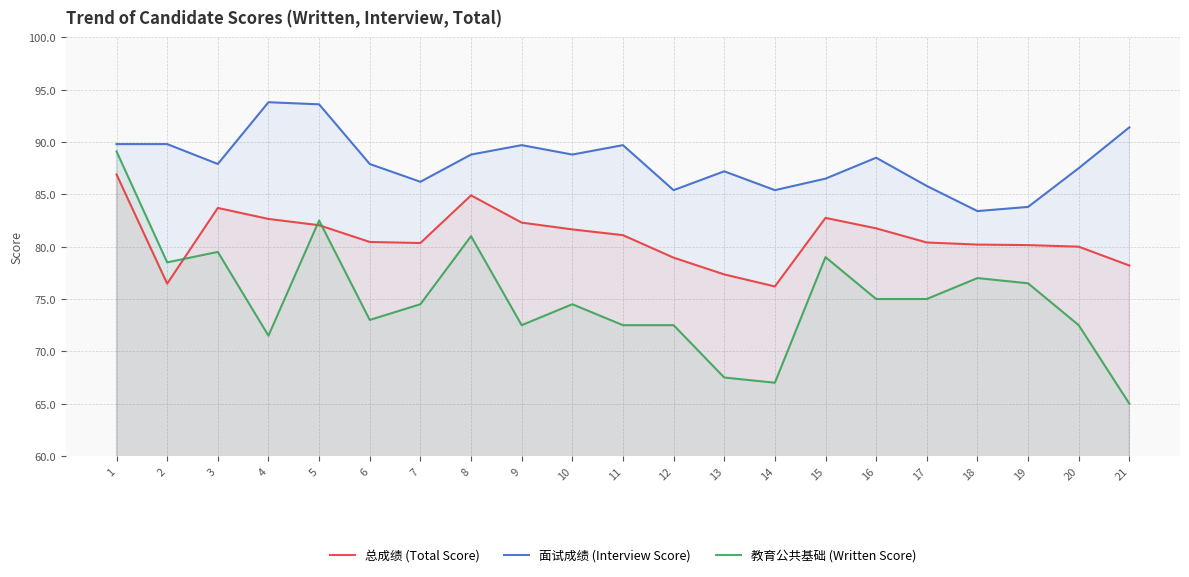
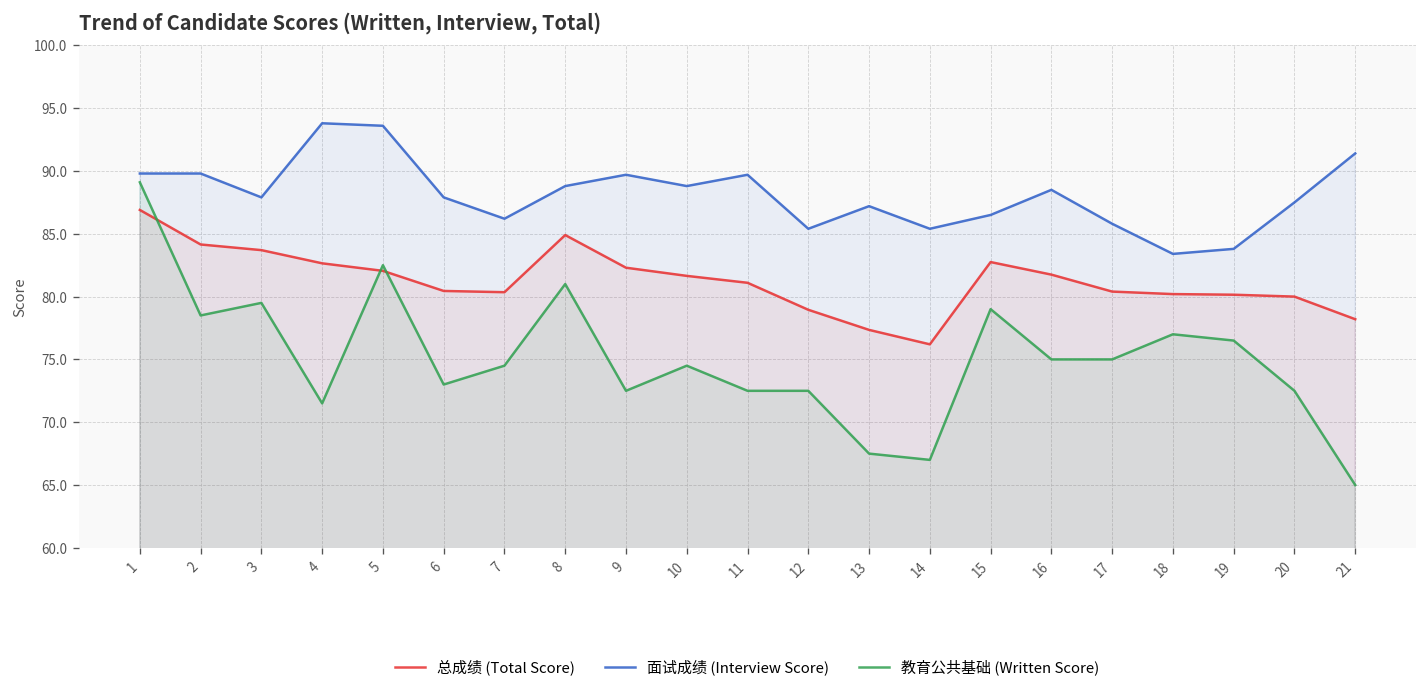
总成绩 (Total Score), 2: 76.5 -> 84.2
